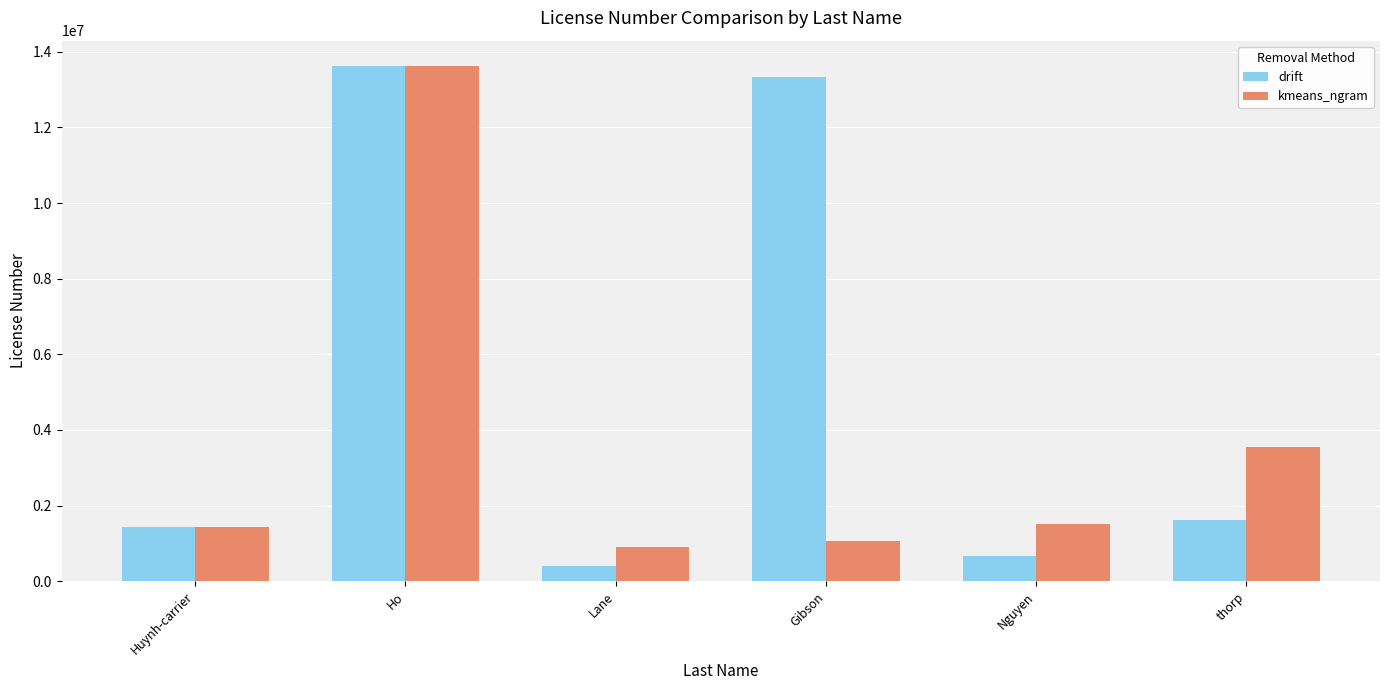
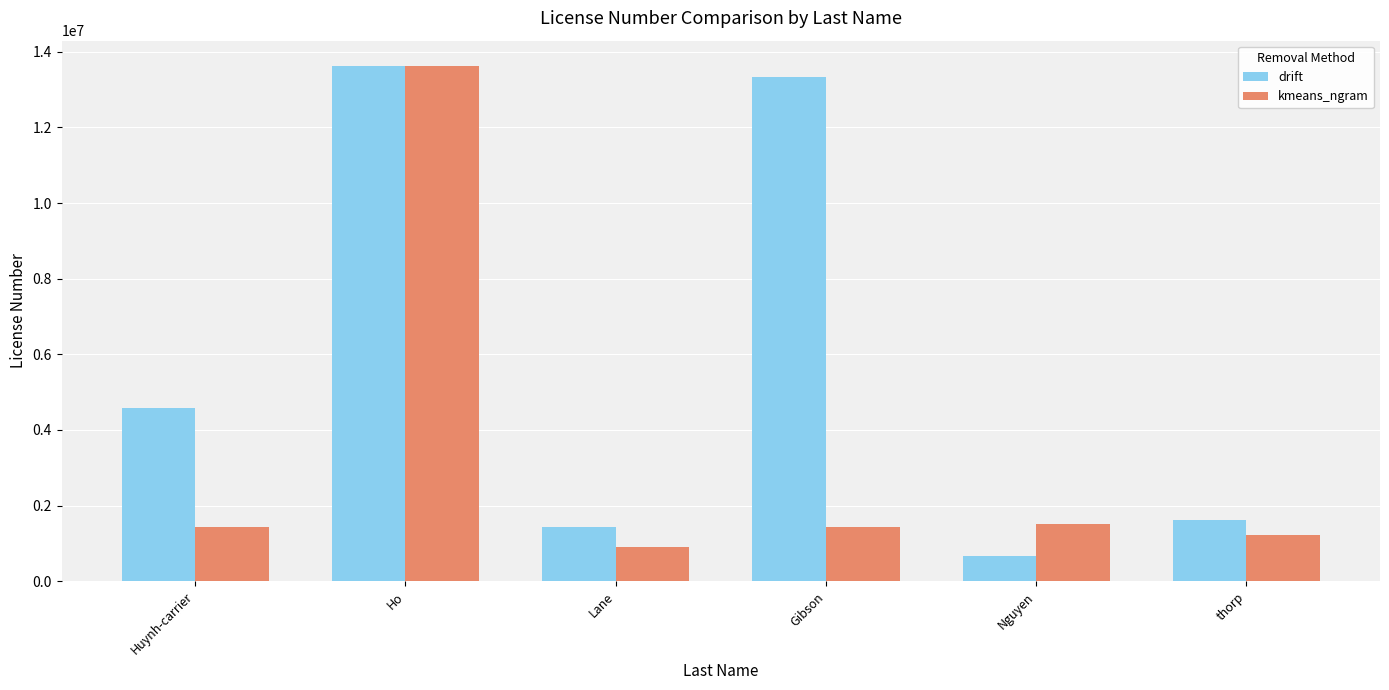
drift, Huynh-carrier: 1400000 -> 4600000
drift, Lane: 400000 -> 1400000
kmeans_ngram, Gibson: 1100000 -> 1400000
kmeans_ngram, thorp: 3600000 -> 1200000
